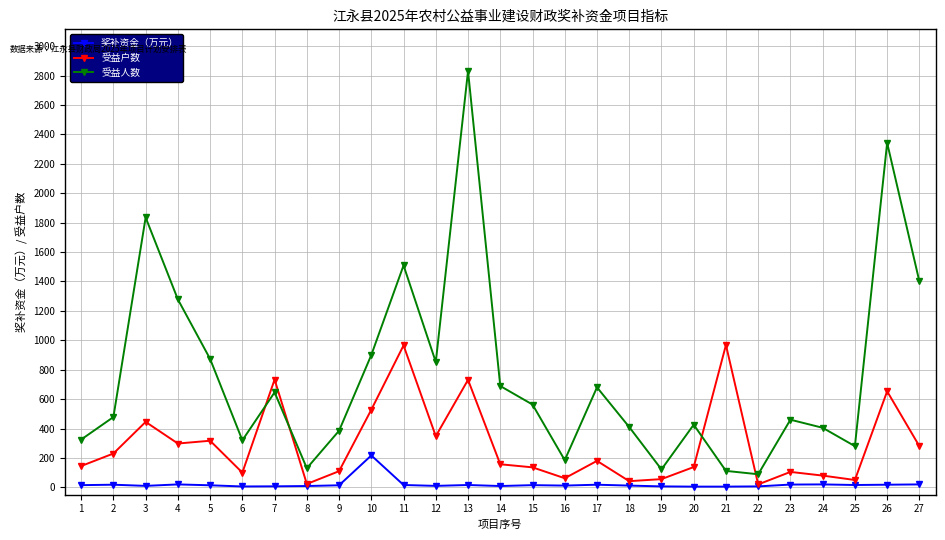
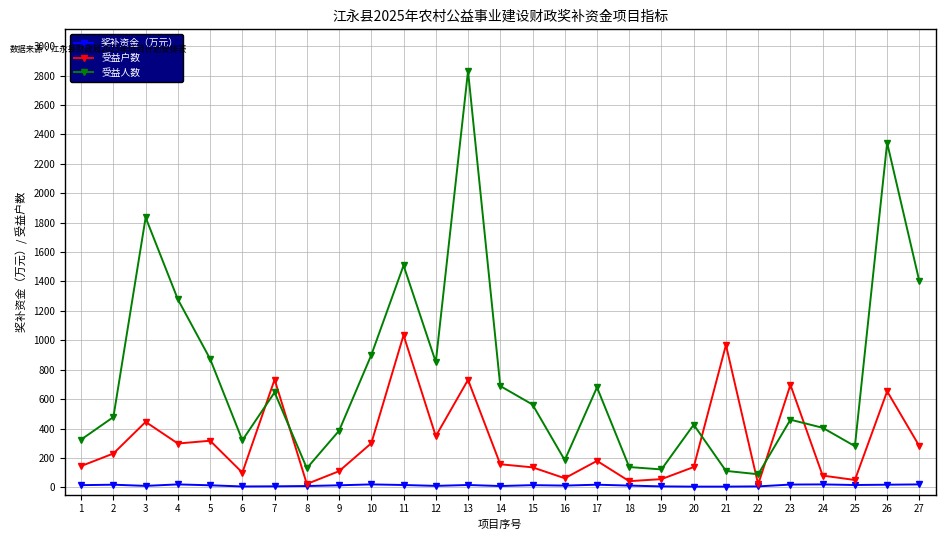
奖补资金（万元）, 10: 220 -> 20
受益户数, 10: 530 -> 300
受益户数, 11: 970 -> 1040
受益人数, 18: 410 -> 140
受益户数, 23: 110 -> 700
